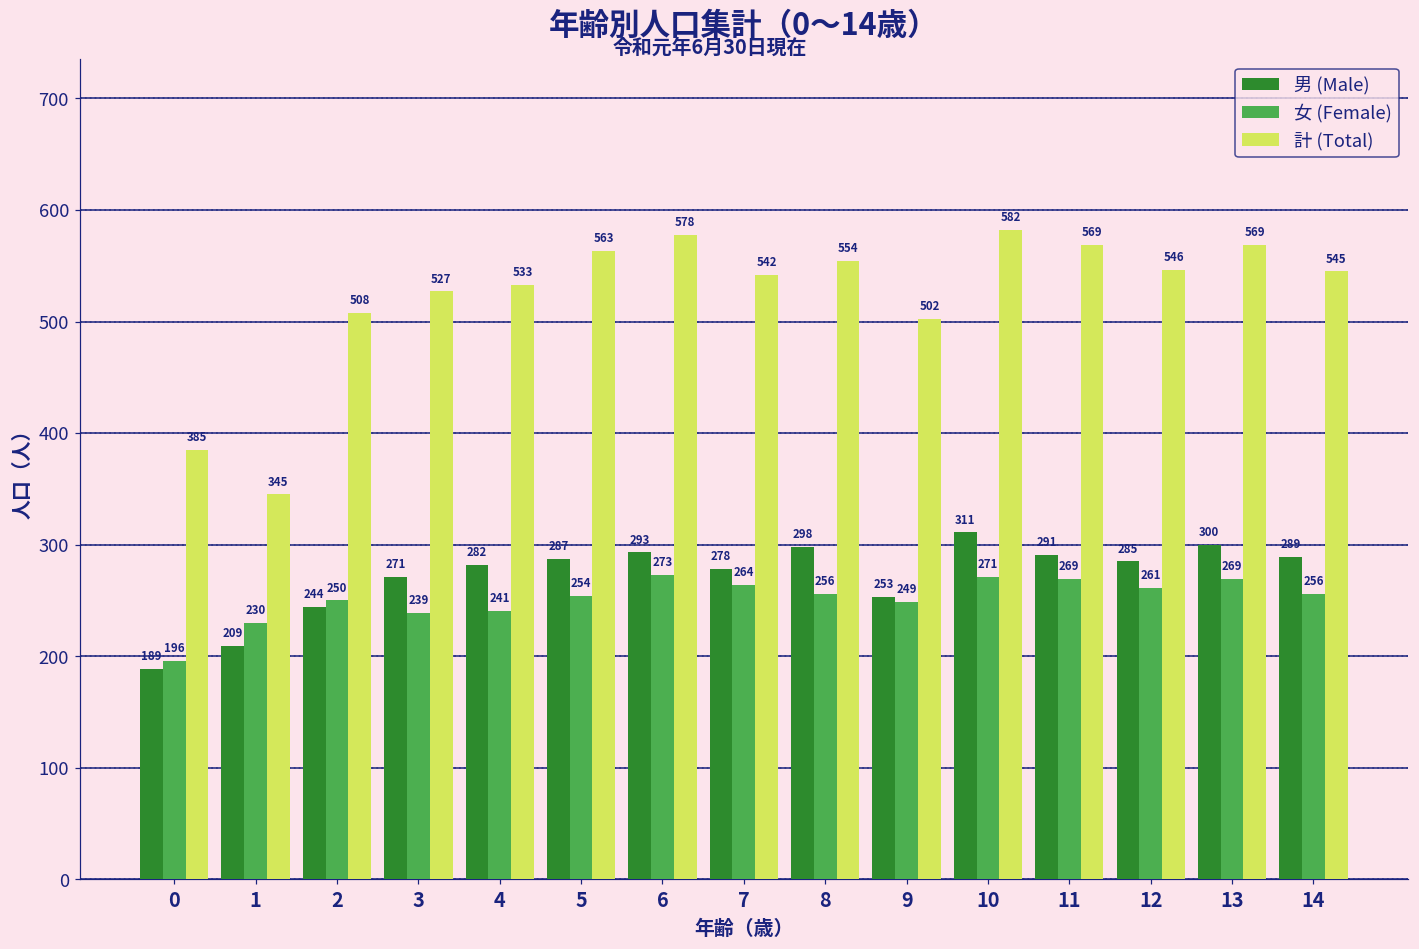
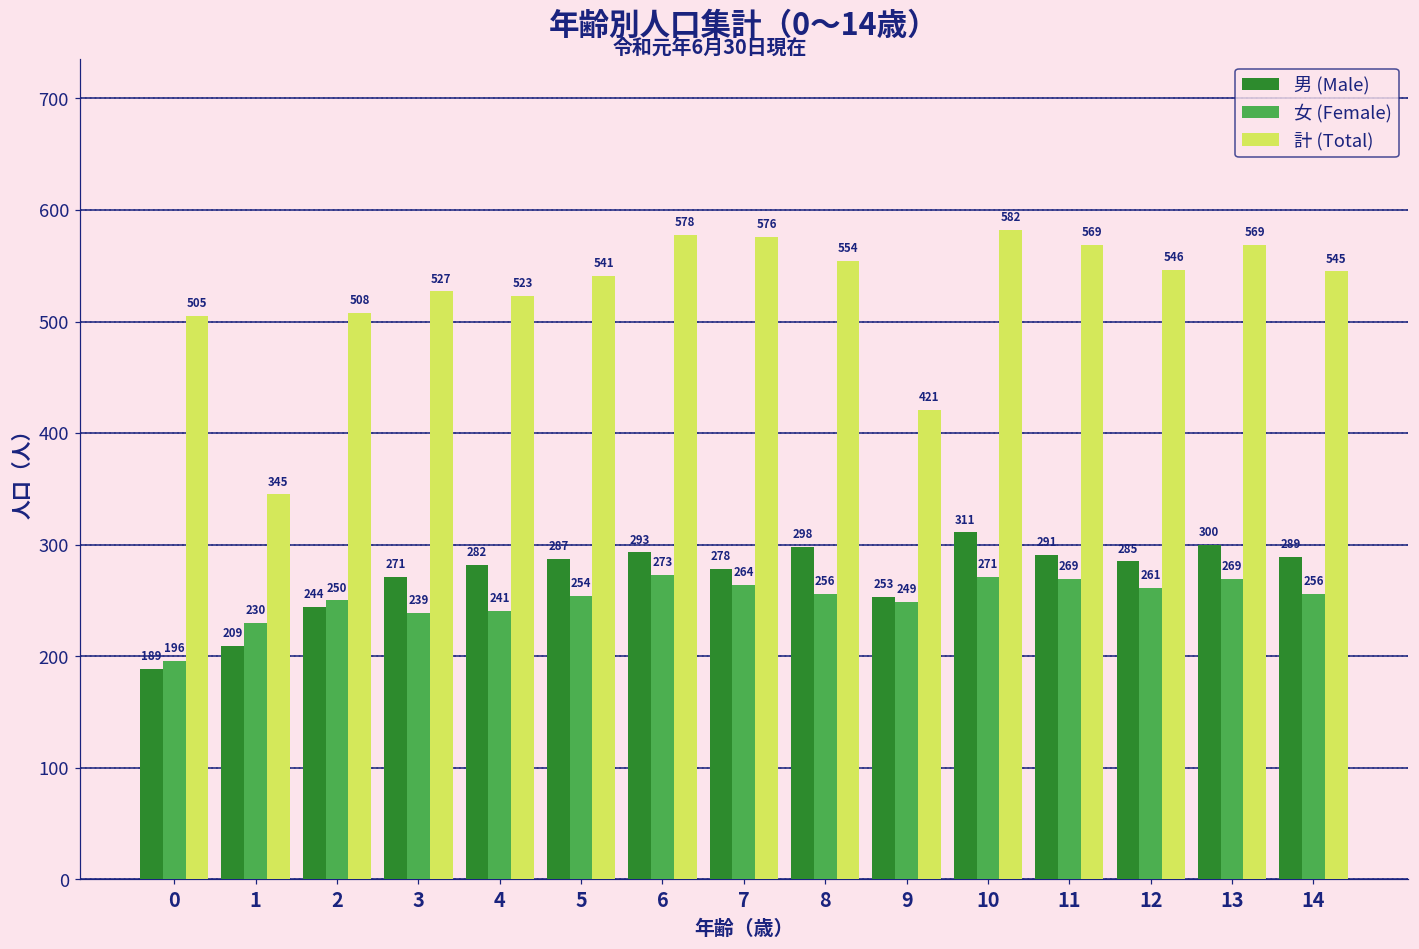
計 (Total), 0: 385 -> 505
計 (Total), 4: 533 -> 523
計 (Total), 5: 563 -> 541
計 (Total), 7: 542 -> 576
計 (Total), 9: 502 -> 421
